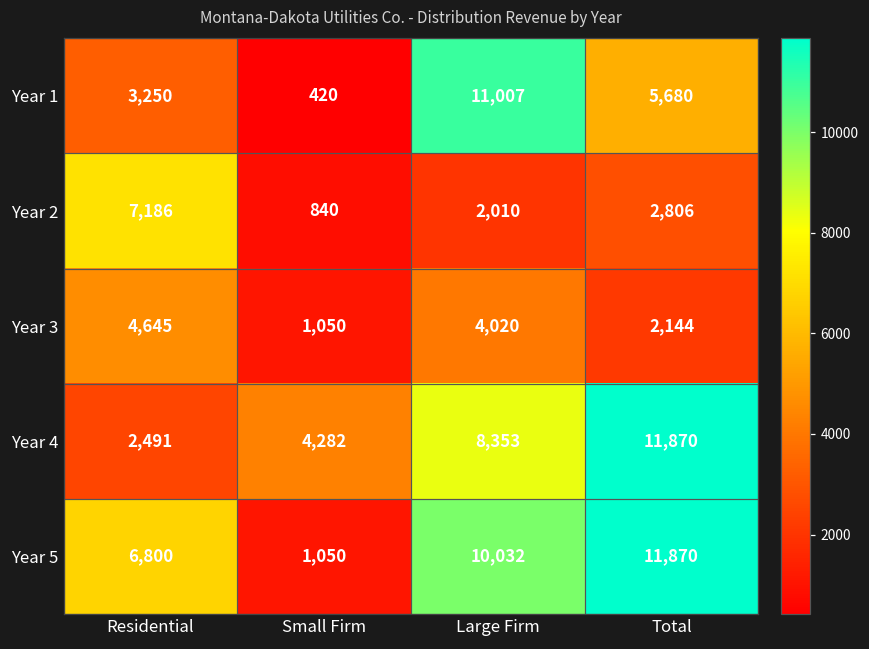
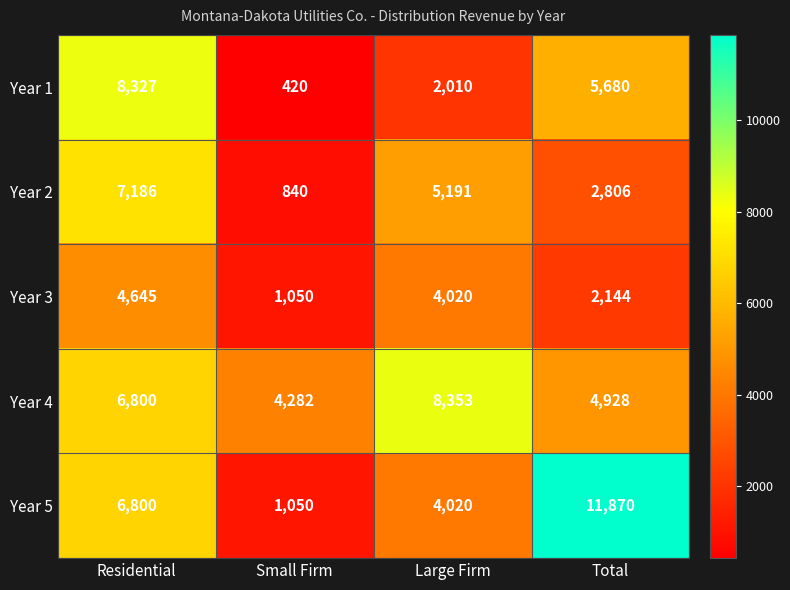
Year 1, Residential: 3,250 -> 8,327
Year 1, Large Firm: 11,007 -> 2,010
Year 2, Large Firm: 2,010 -> 5,191
Year 4, Residential: 2,491 -> 6,800
Year 4, Total: 11,870 -> 4,928
Year 5, Large Firm: 10,032 -> 4,020
